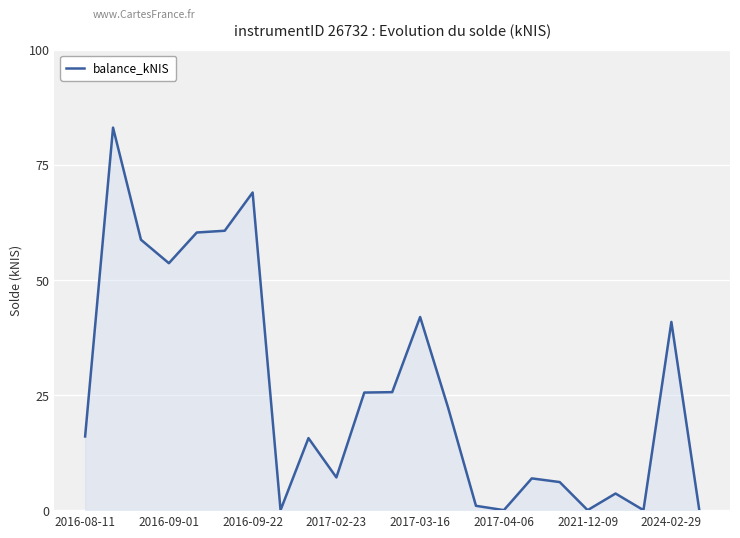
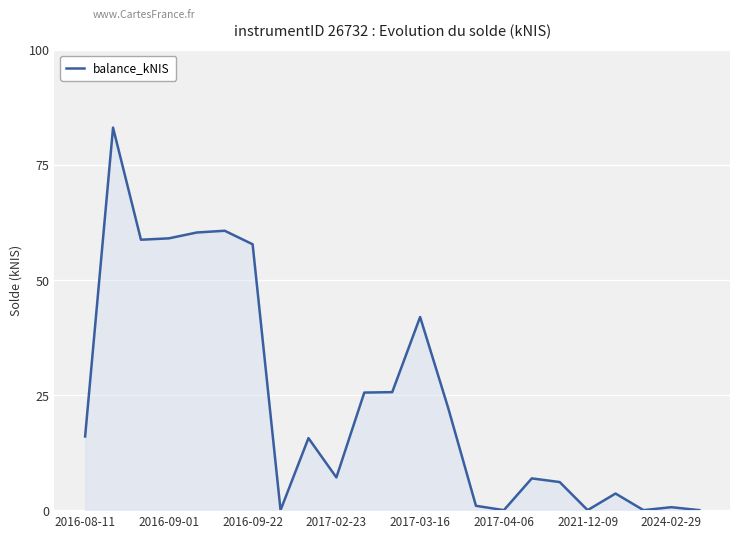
2016-09-01: 54 -> 59
2016-09-22: 69 -> 58
2024-02-29: 41 -> 1
